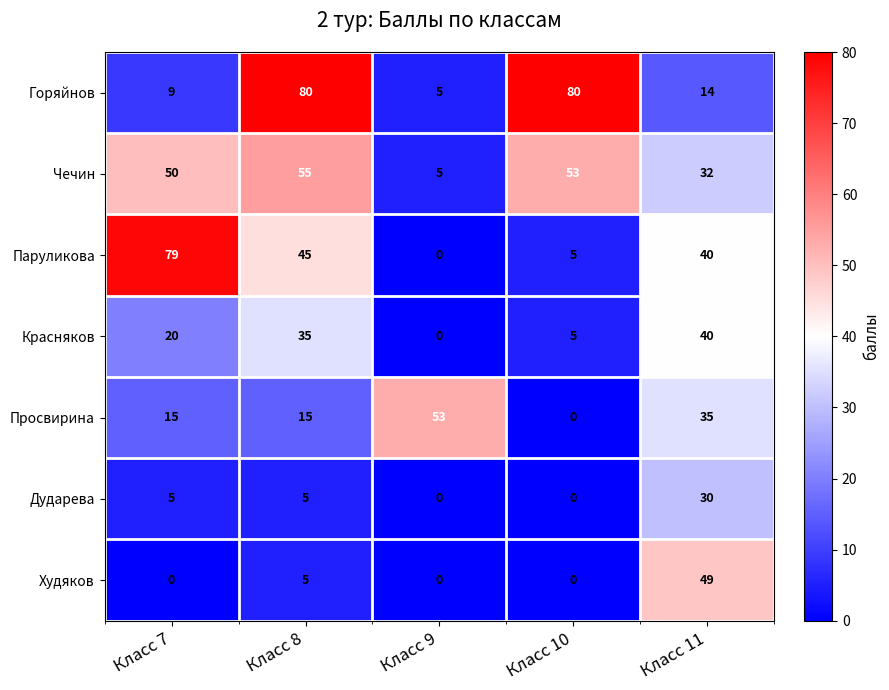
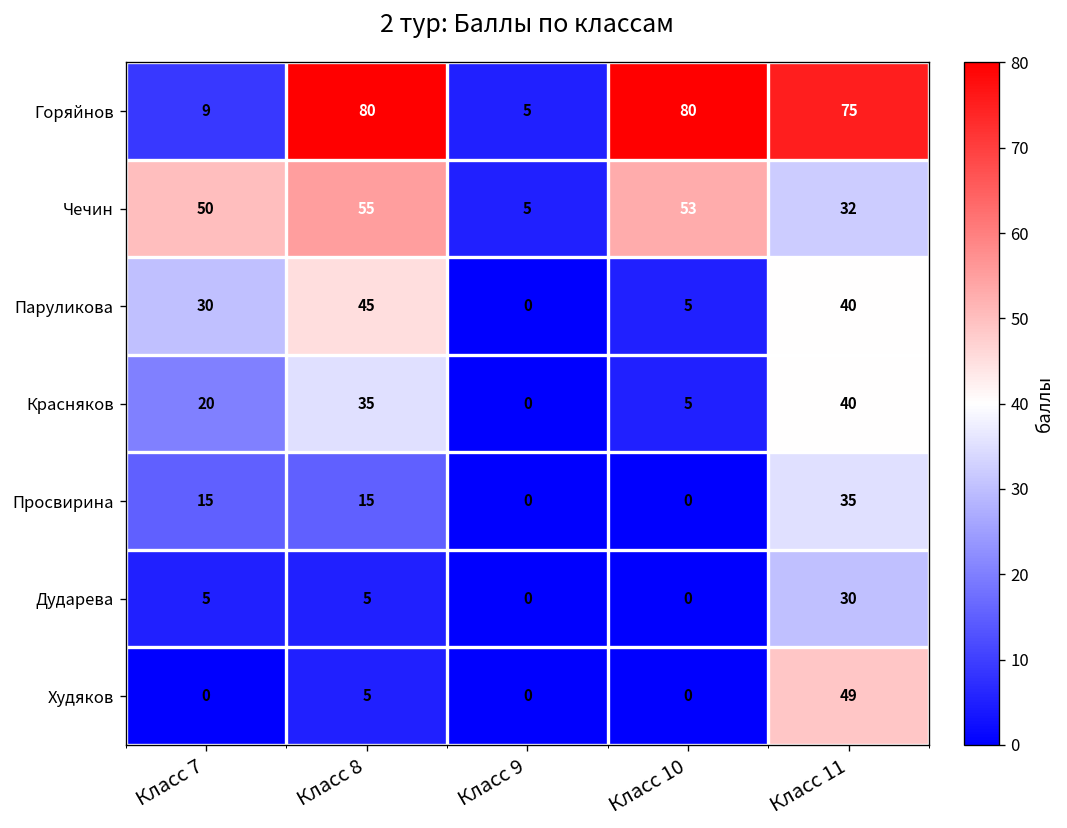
Горяйнов, Класс 11: 14 -> 75
Паруликова, Класс 7: 79 -> 30
Просвирина, Класс 9: 53 -> 0
